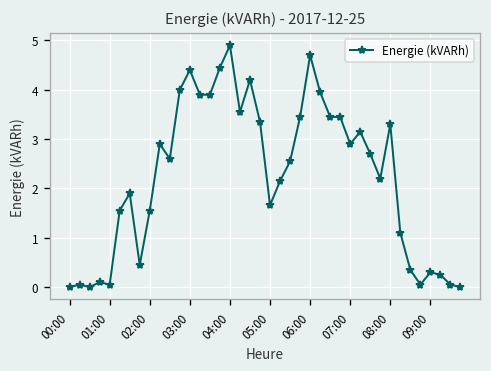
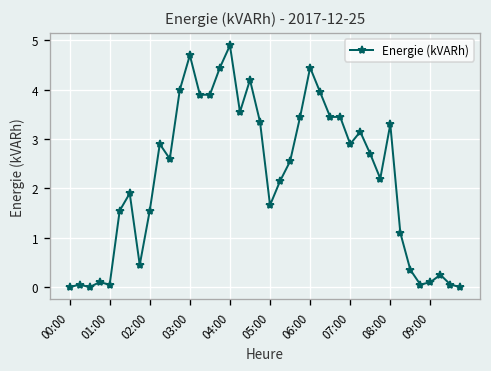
03:00: 4.4 -> 4.7
06:00: 4.7 -> 4.5
09:00: 0.3 -> 0.1
